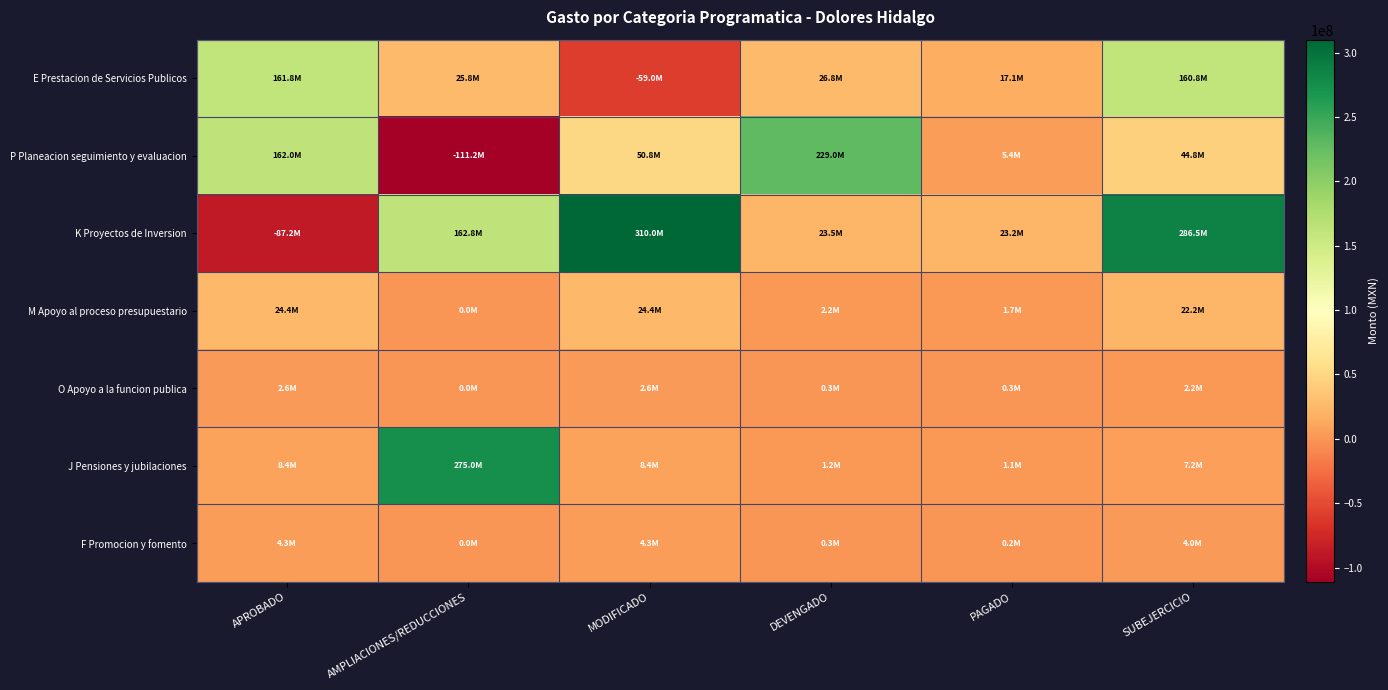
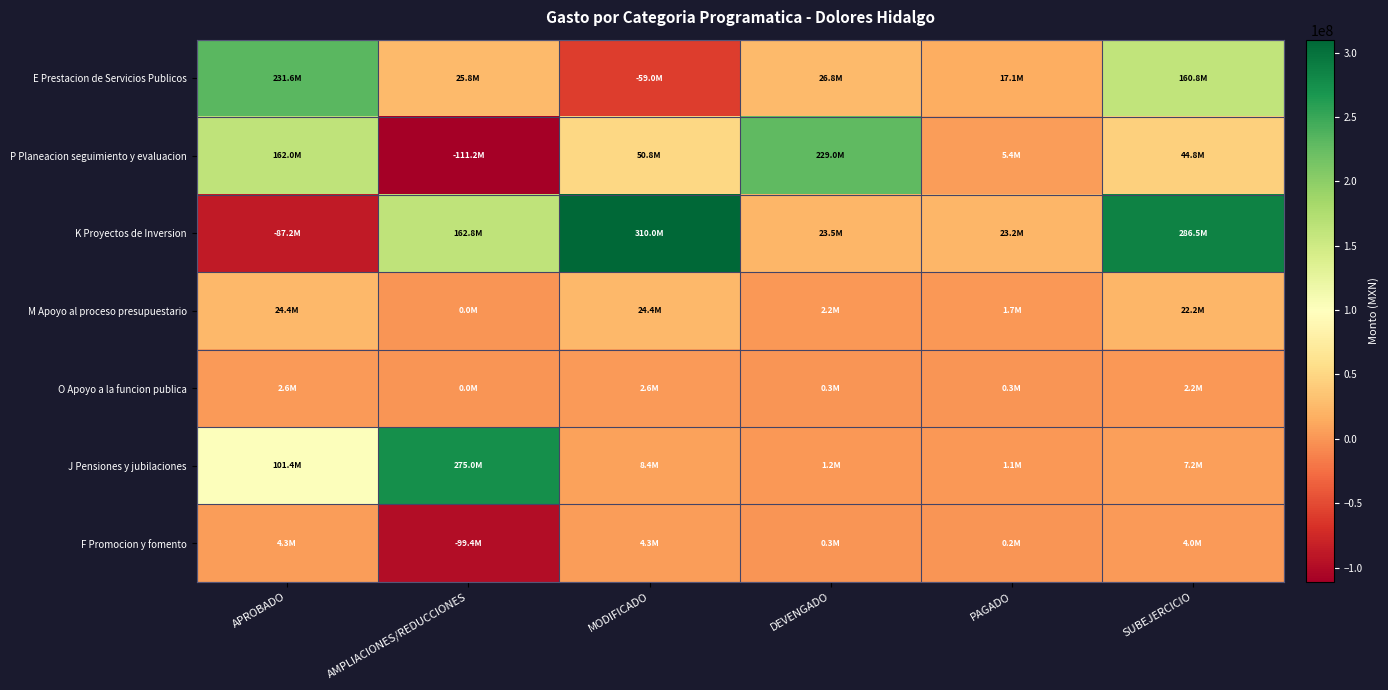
E Prestacion de Servicios Publicos, APROBADO: 161.8M -> 231.6M
J Pensiones y jubilaciones, APROBADO: 8.4M -> 101.4M
F Promocion y fomento, AMPLIACIONES/REDUCCIONES: 0.0M -> -99.4M
